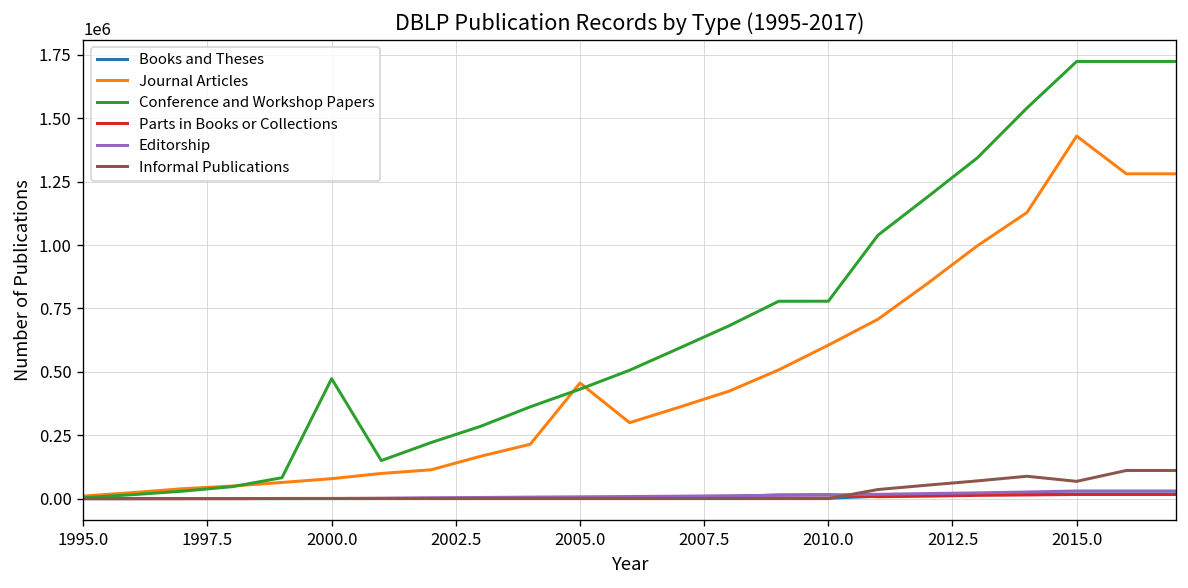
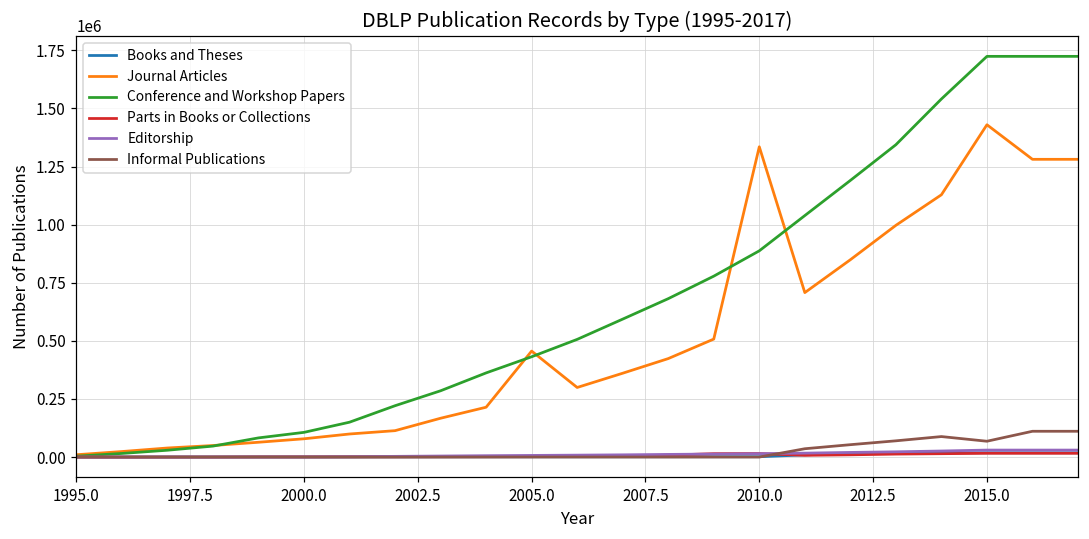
Conference and Workshop Papers, 2000.0: 470000 -> 110000
Journal Articles, 2010.0: 610000 -> 1340000
Conference and Workshop Papers, 2010.0: 780000 -> 890000
